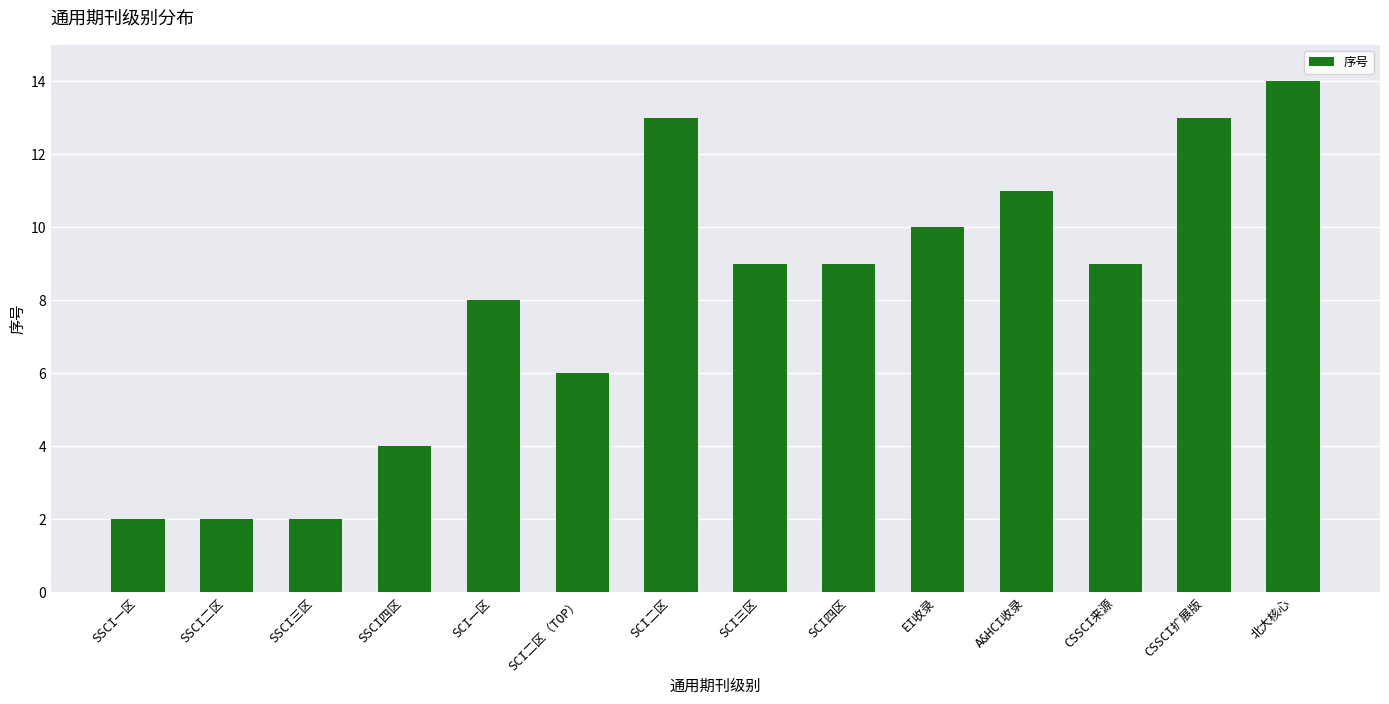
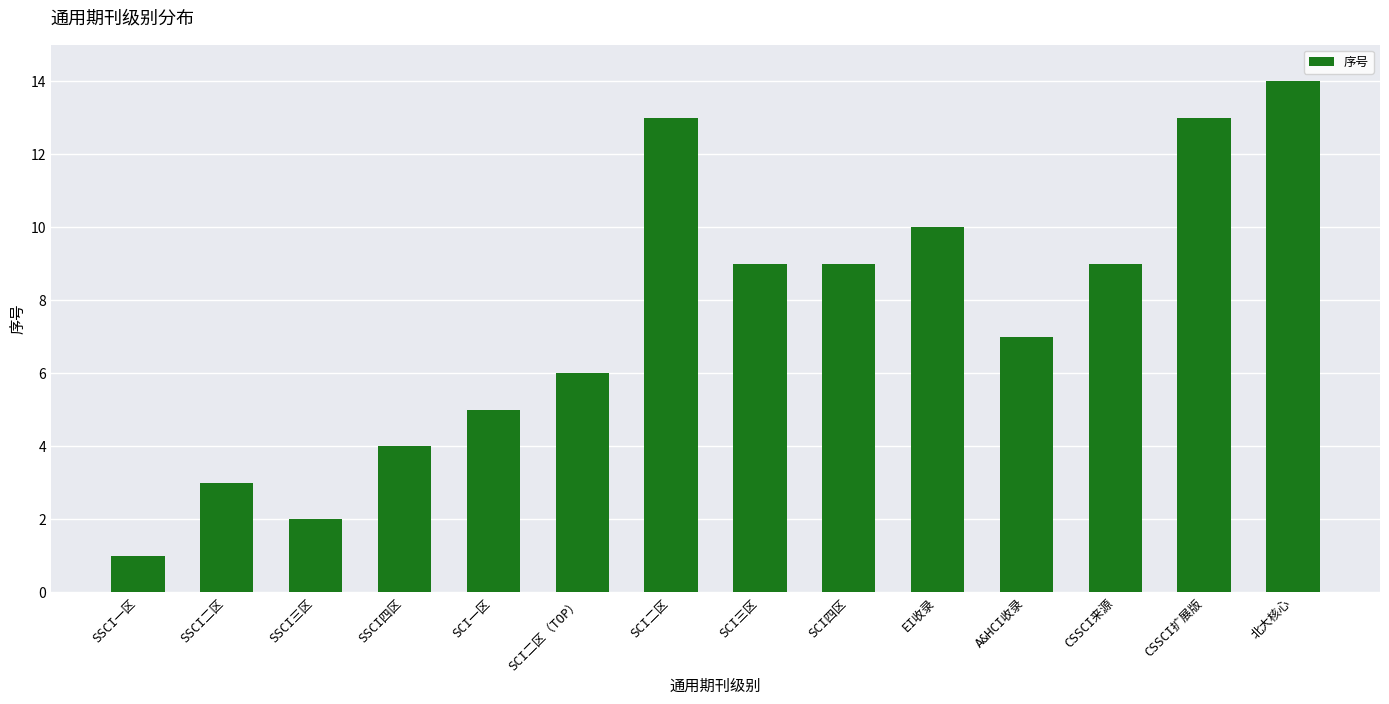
SSCI一区: 2 -> 1
SSCI二区: 2 -> 3
SCI一区: 8 -> 5
A&HCI收录: 11 -> 7
